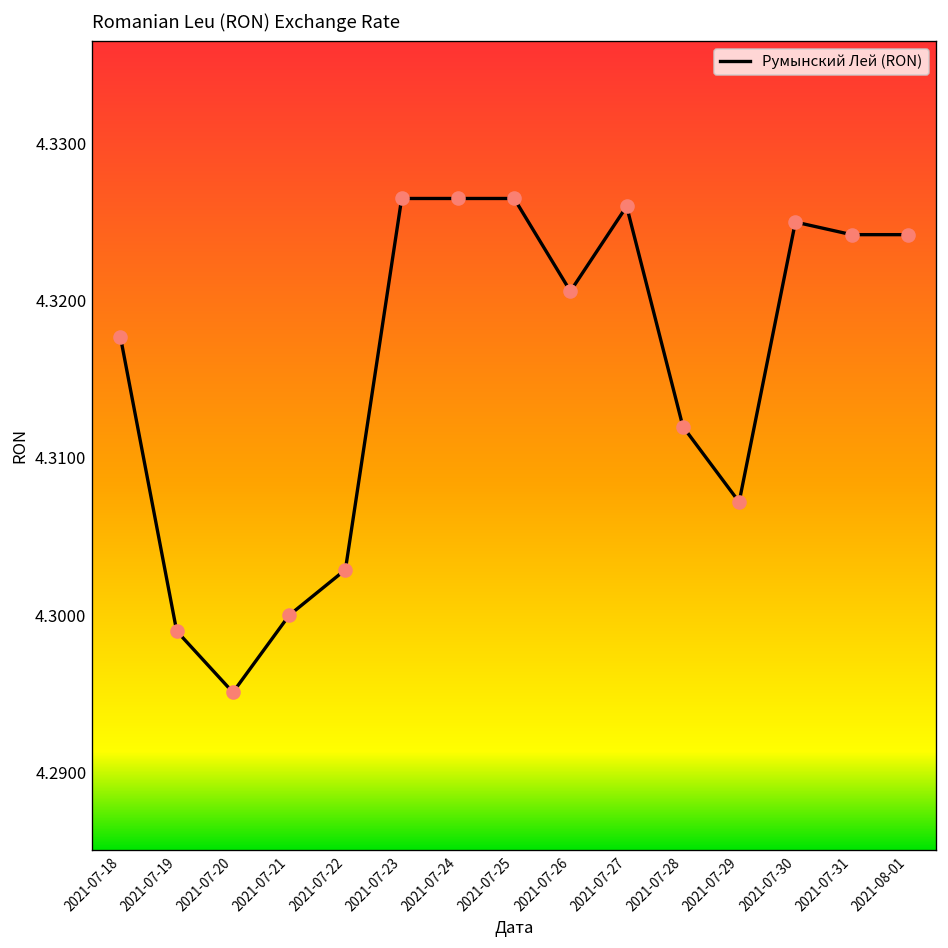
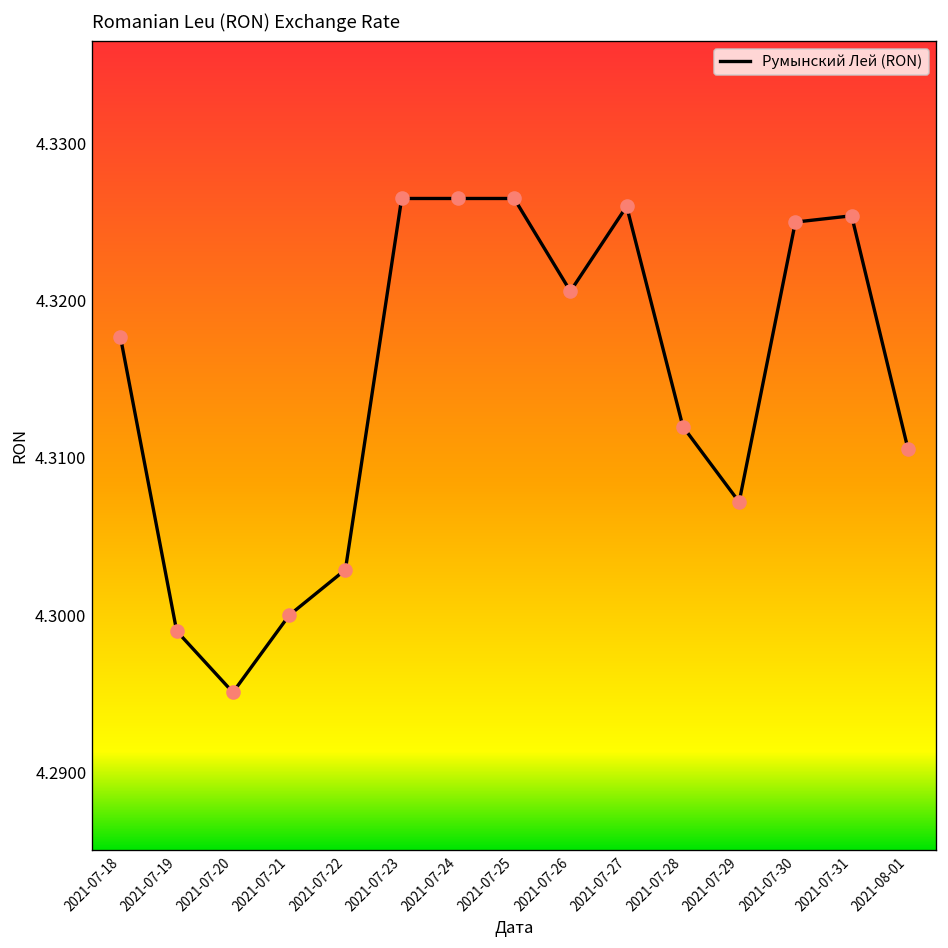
2021-07-31: 4.3242 -> 4.3254
2021-08-01: 4.3242 -> 4.3106
